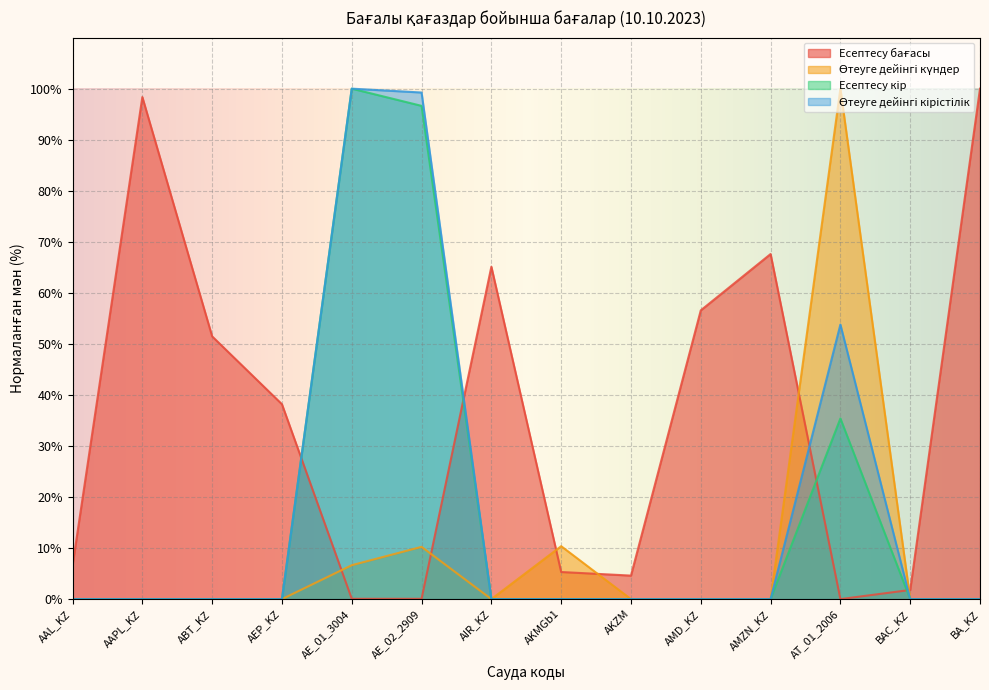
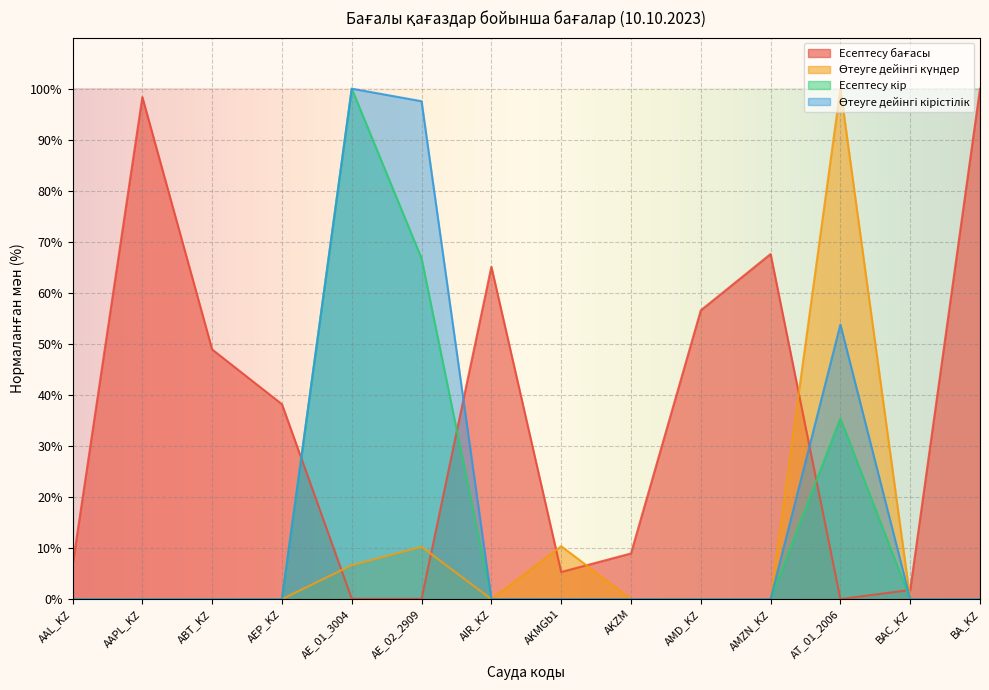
Есептесу бағасы, ABT_KZ: 51% -> 49%
Есептесу кір, AE_02_2909: 97% -> 67%
Өтеуге дейінгі кірістілік, AE_02_2909: 99% -> 98%
Есептесу бағасы, AKZM: 5% -> 9%
